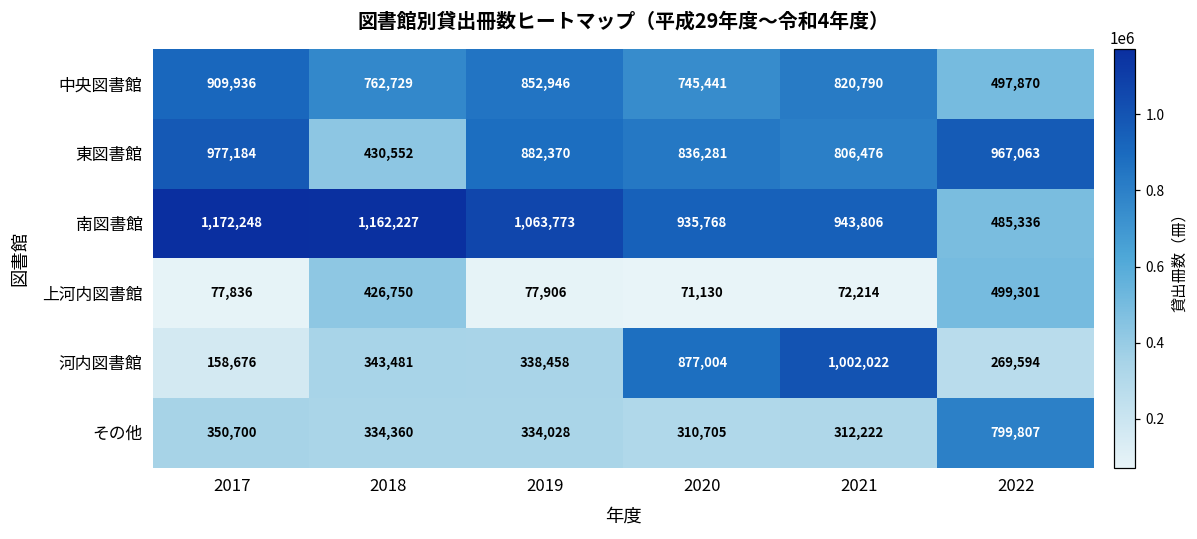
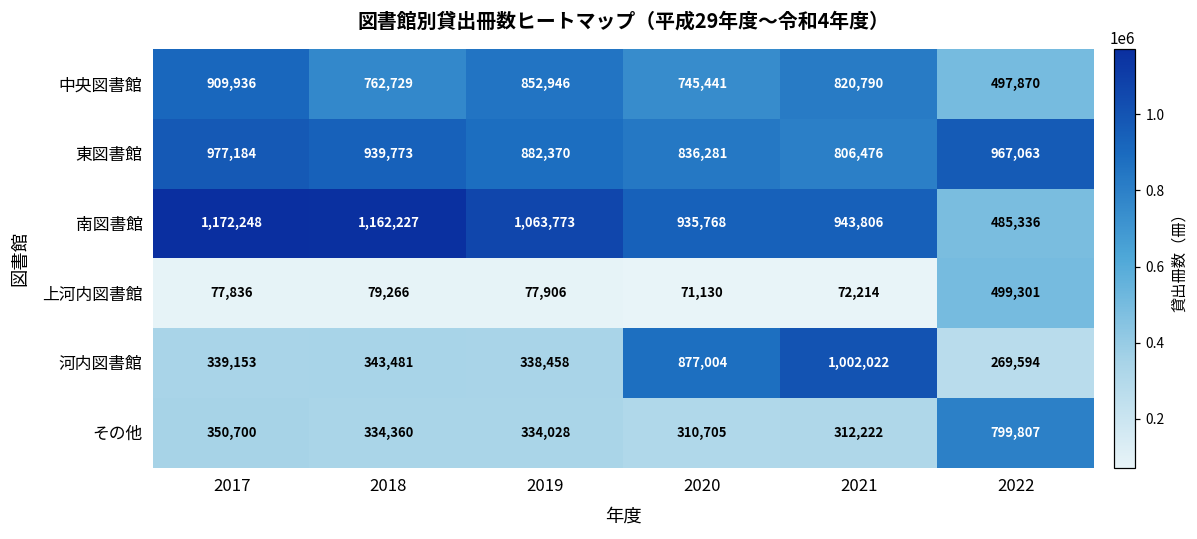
東図書館, 2018: 430,552 -> 939,773
上河内図書館, 2018: 426,750 -> 79,266
河内図書館, 2017: 158,676 -> 339,153
